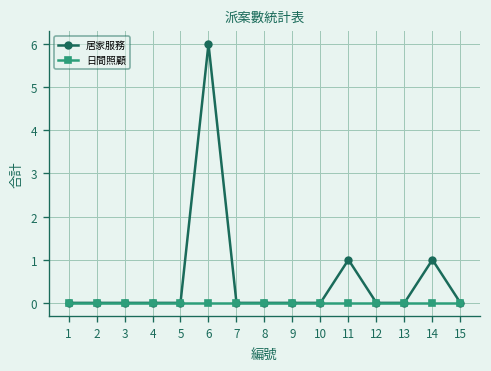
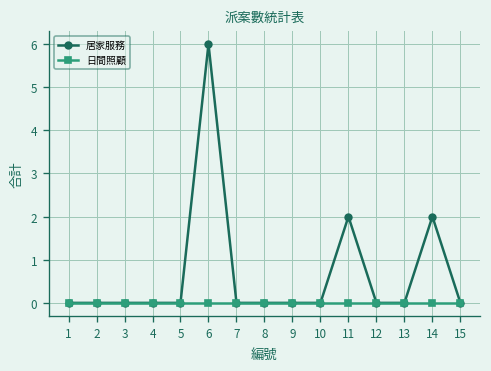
居家服務, 11: 1 -> 2
居家服務, 14: 1 -> 2
